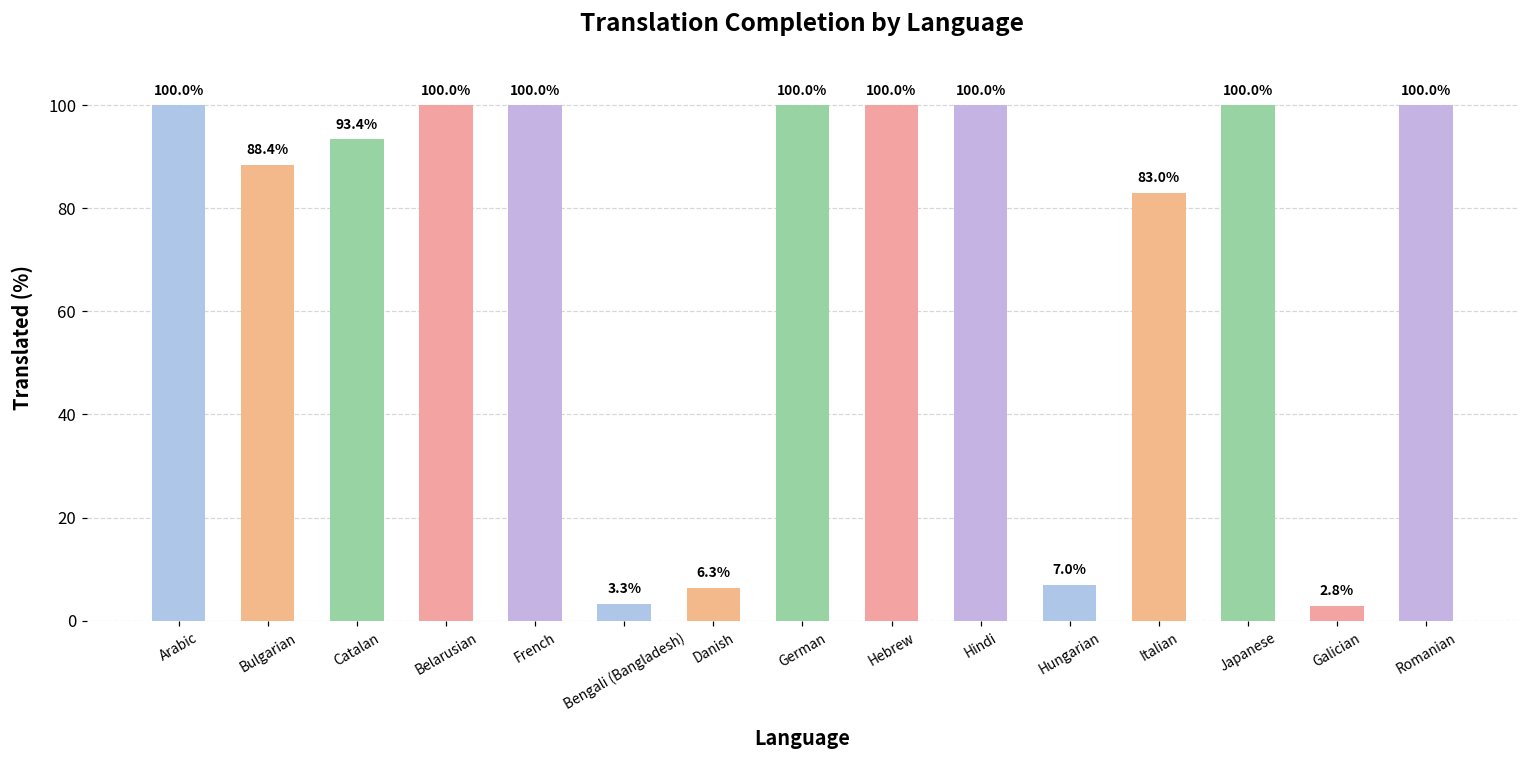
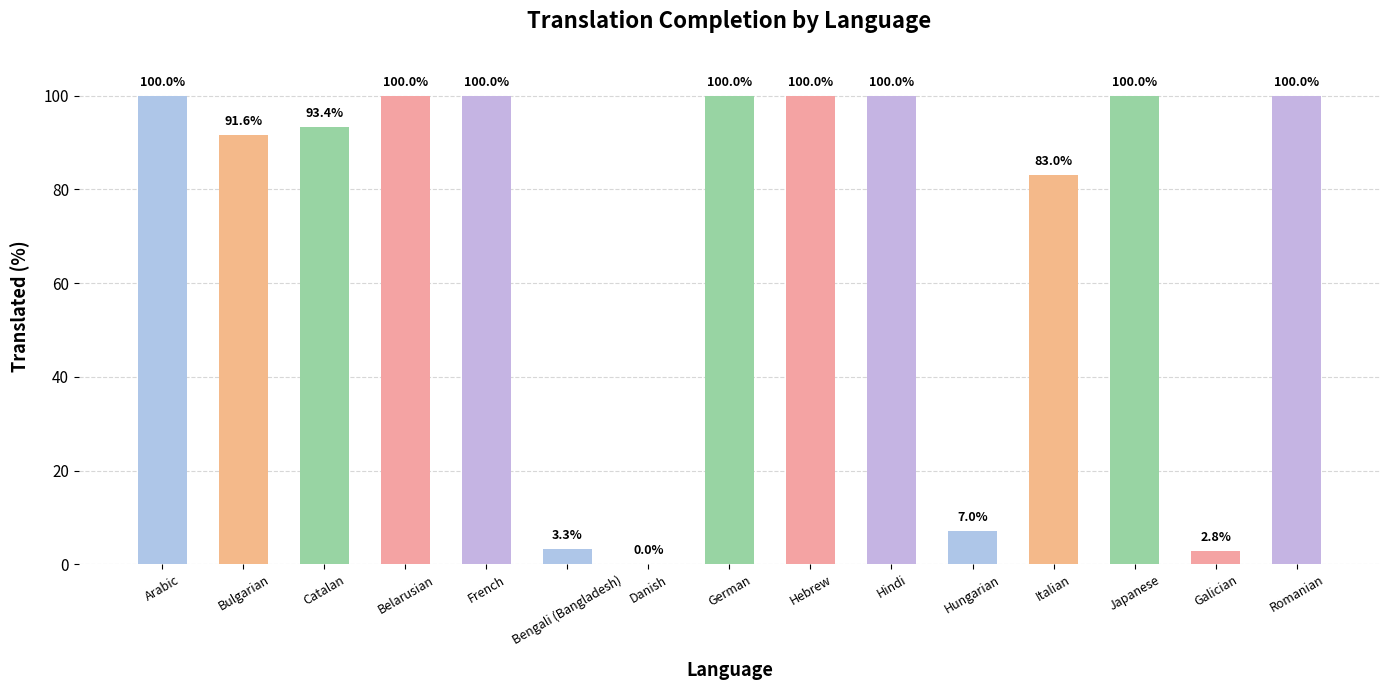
Bulgarian: 88.4% -> 91.6%
Danish: 6.3% -> 0.0%
